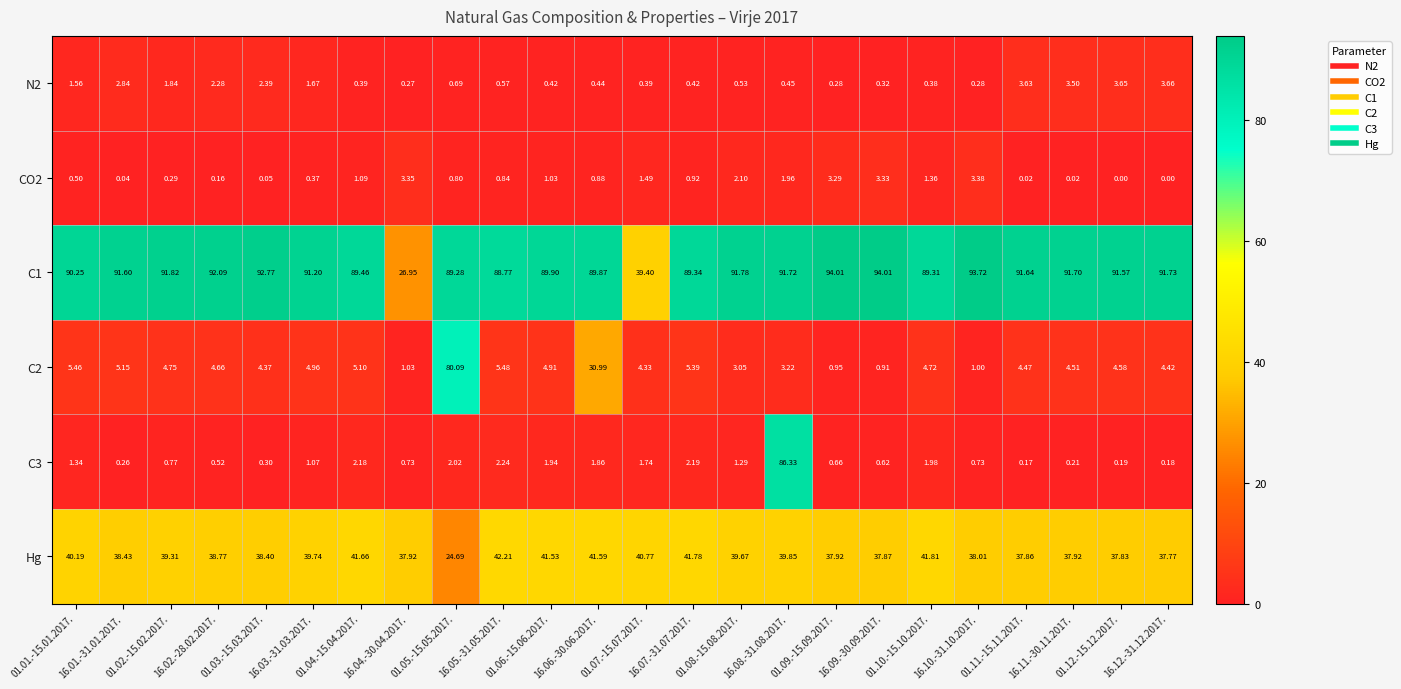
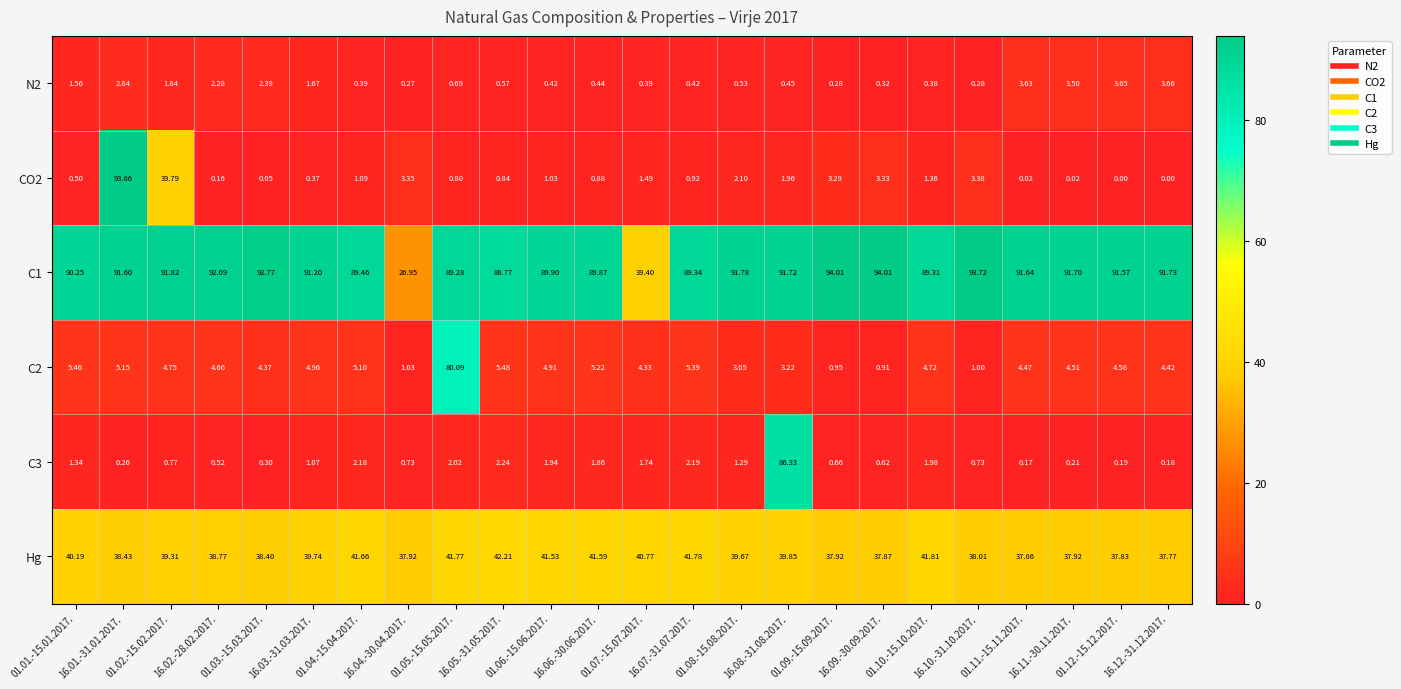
CO2, 16.01.-31.01.2017.: 0.04 -> 93.66
CO2, 01.02.-15.02.2017.: 0.29 -> 39.79
C2, 16.06.-30.06.2017.: 30.99 -> 5.22
Hg, 01.05.-15.05.2017.: 24.69 -> 41.77
